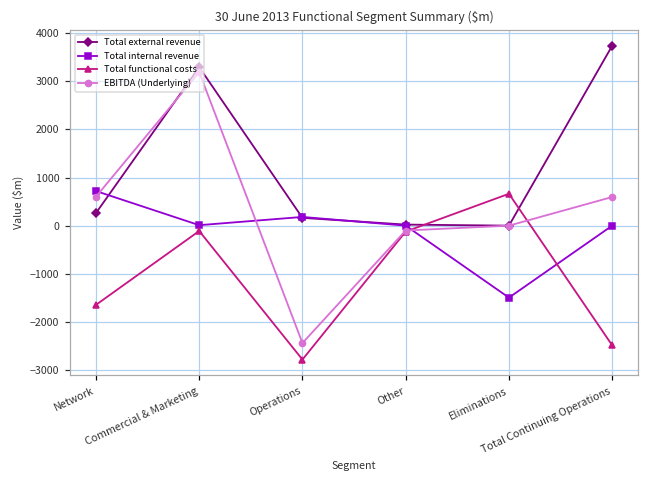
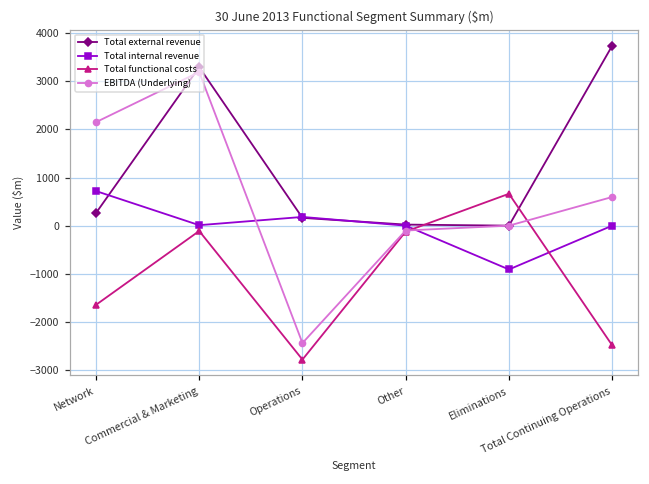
EBITDA (Underlying), Network: 600 -> 2100
Total internal revenue, Eliminations: -1500 -> -900
